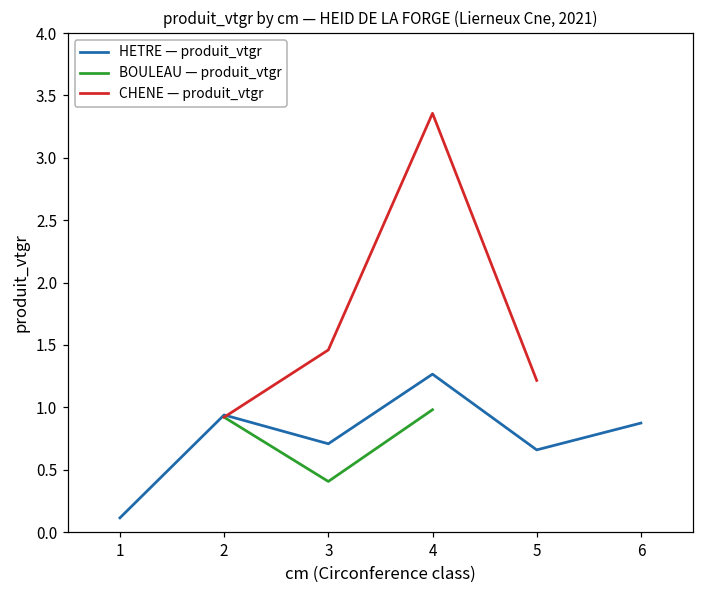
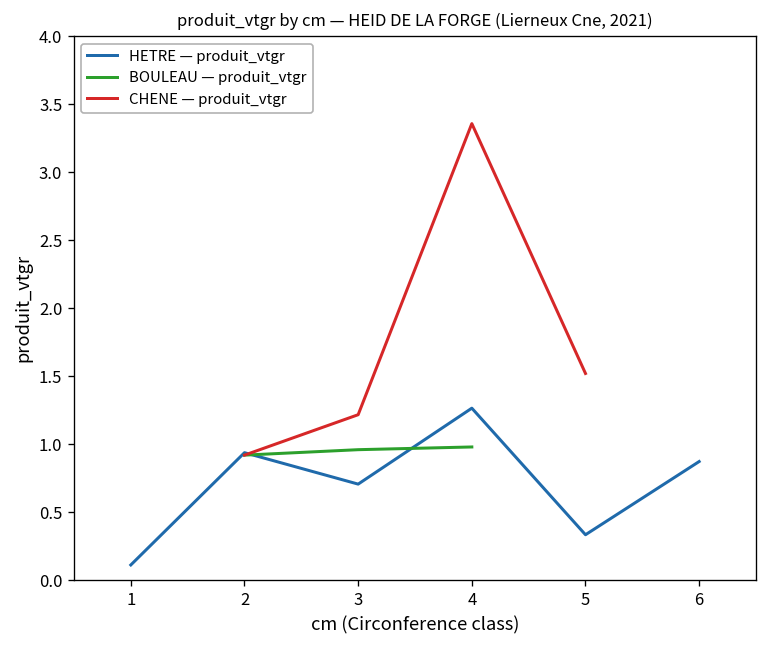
BOULEAU — produit_vtgr, 3: 0.41 -> 0.96
CHENE — produit_vtgr, 3: 1.46 -> 1.22
HETRE — produit_vtgr, 5: 0.66 -> 0.34
CHENE — produit_vtgr, 5: 1.22 -> 1.52
